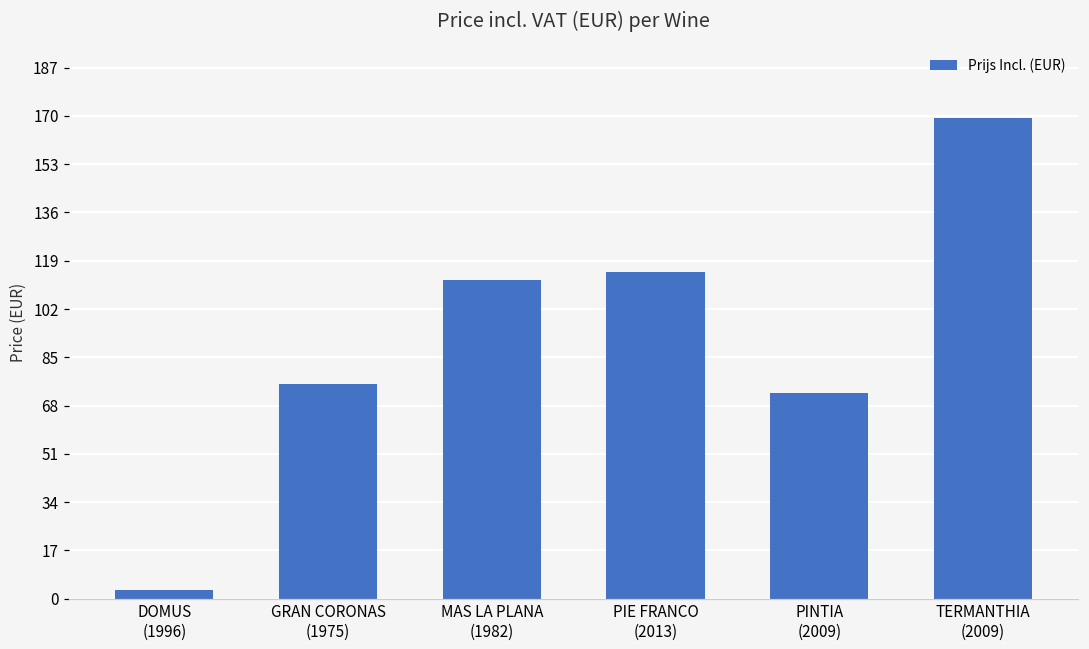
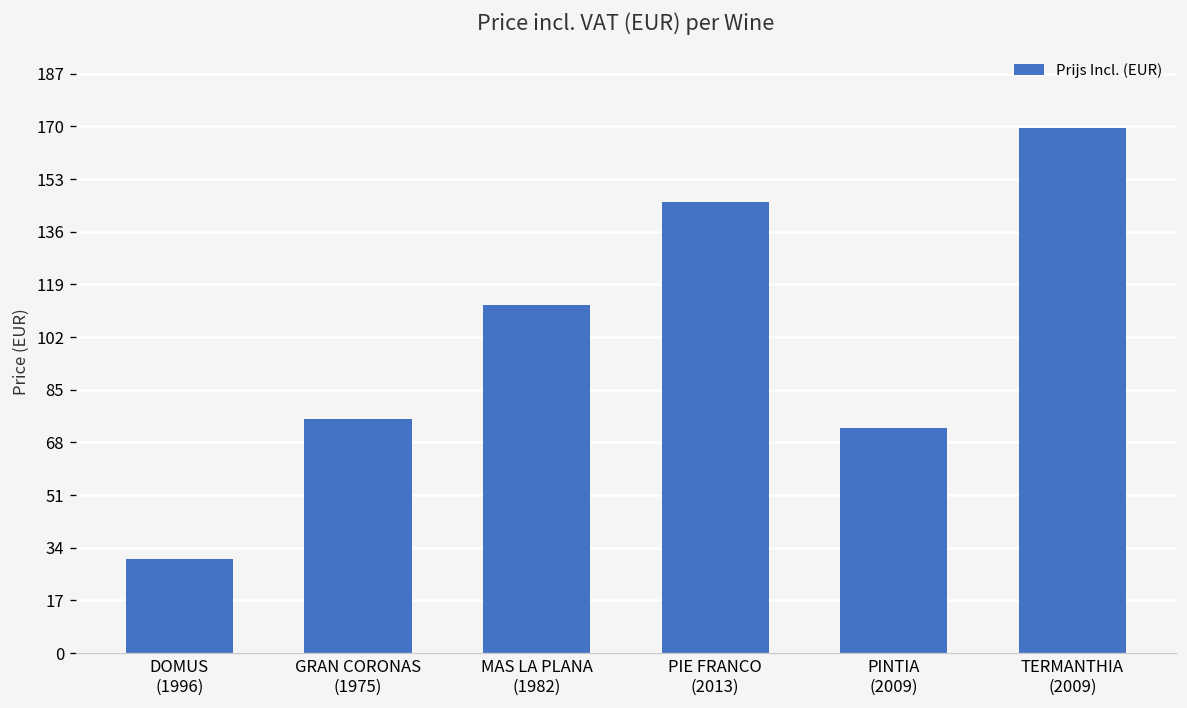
DOMUS (1996): 3 -> 30
PIE FRANCO (2013): 115 -> 145
